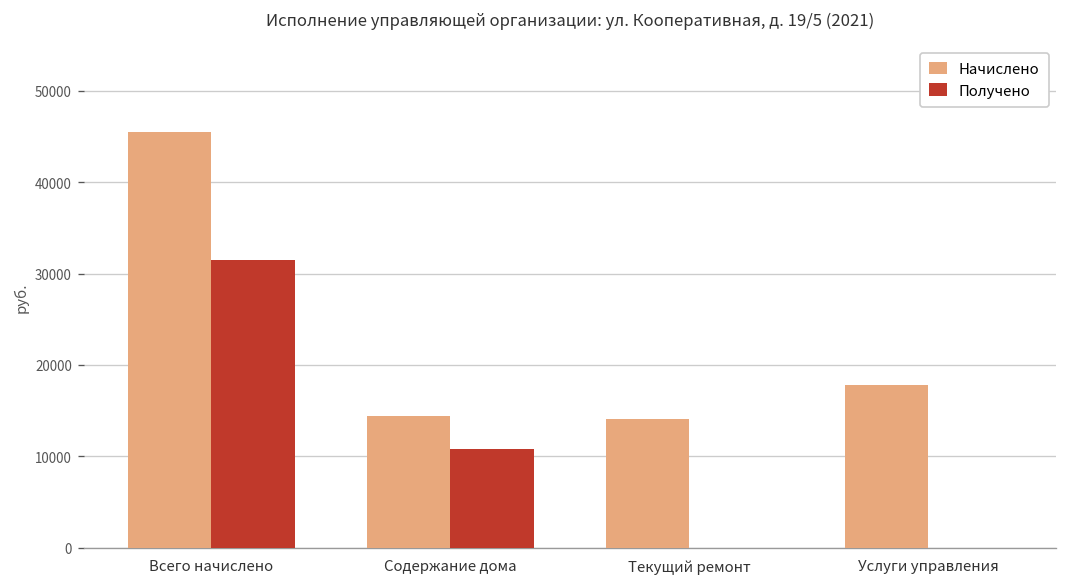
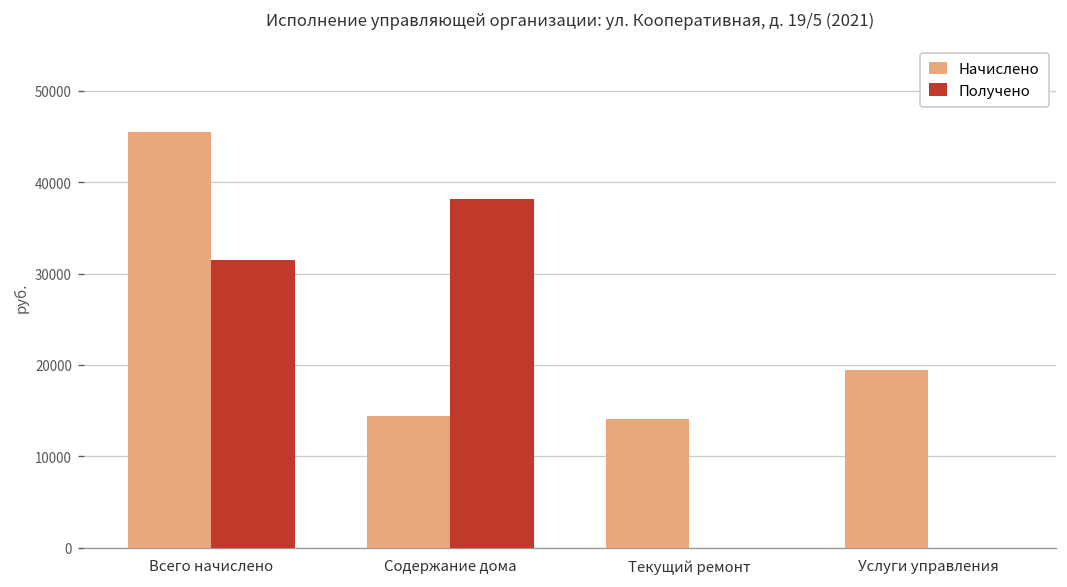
Получено, Содержание дома: 11000 -> 38000
Начислено, Услуги управления: 18000 -> 19000
